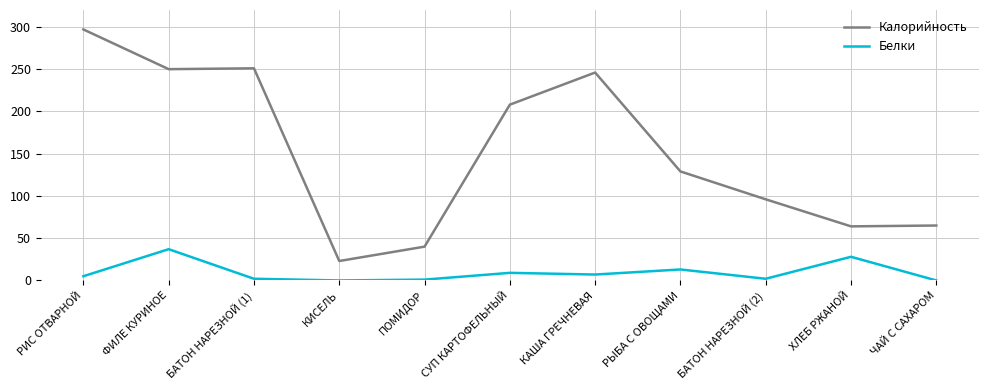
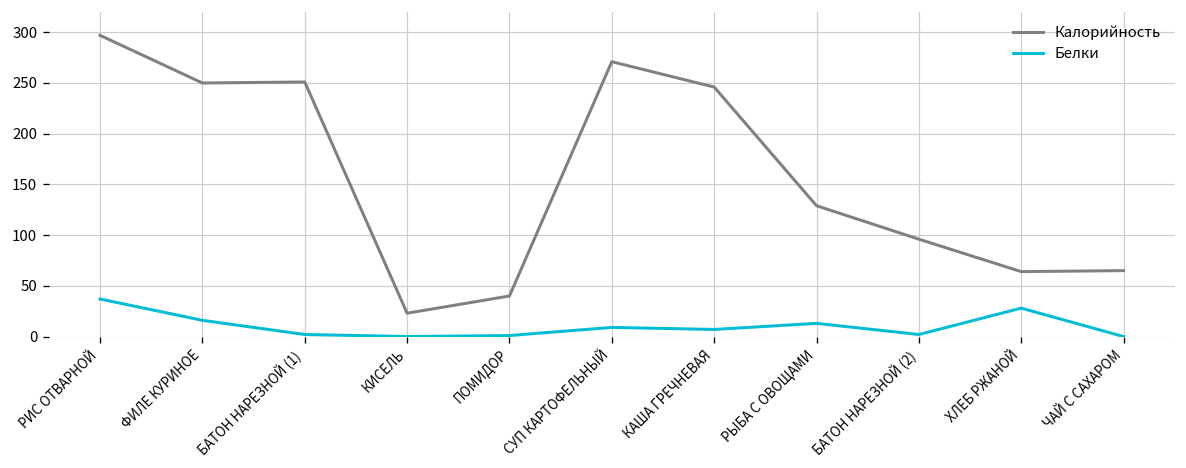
Белки, РИС ОТВАРНОЙ: 10 -> 40
Белки, ФИЛЕ КУРИНОЕ: 40 -> 20
Калорийность, СУП КАРТОФЕЛЬНЫЙ: 210 -> 270
